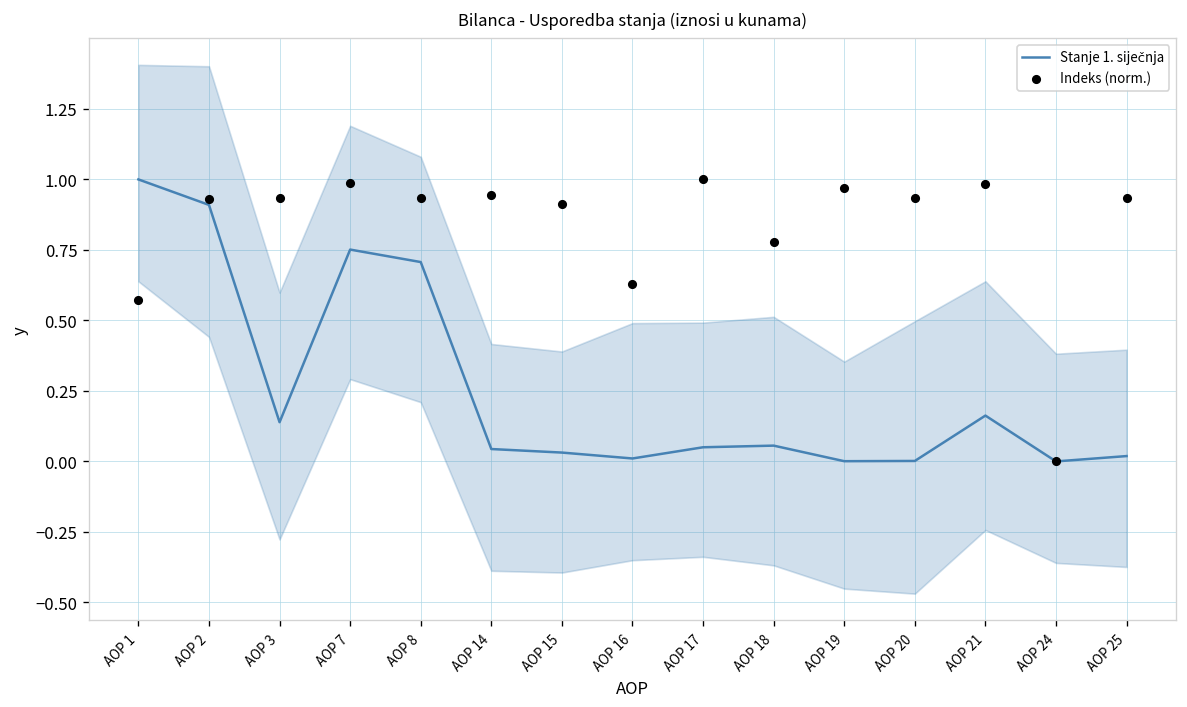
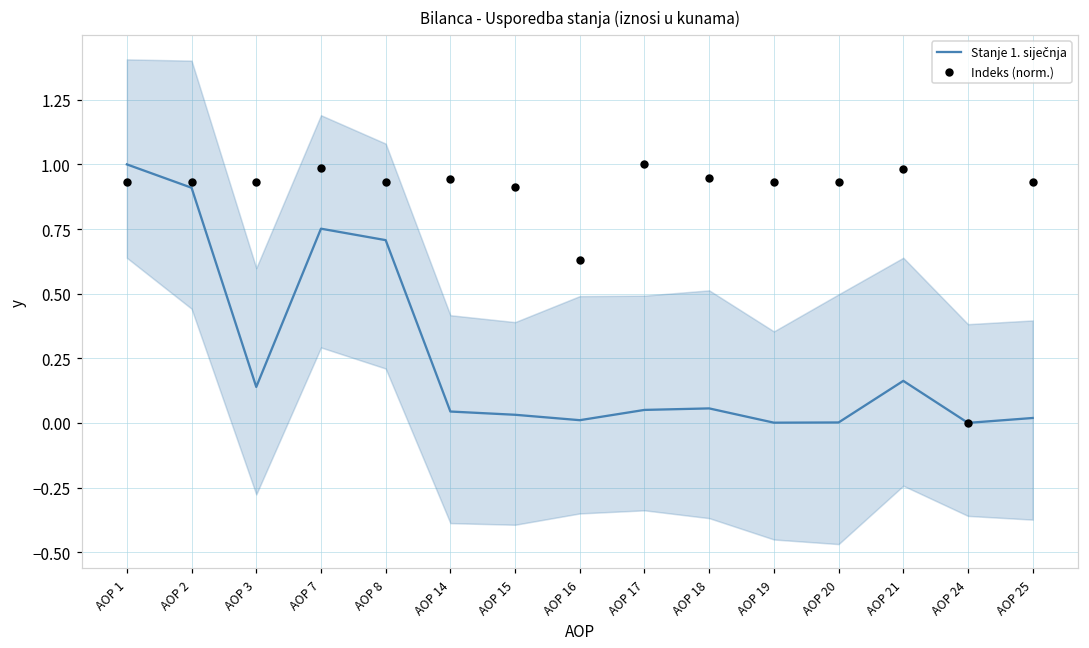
Indeks (norm.), AOP 1: 0.57 -> 0.93
Indeks (norm.), AOP 18: 0.78 -> 0.95
Indeks (norm.), AOP 19: 0.97 -> 0.93
